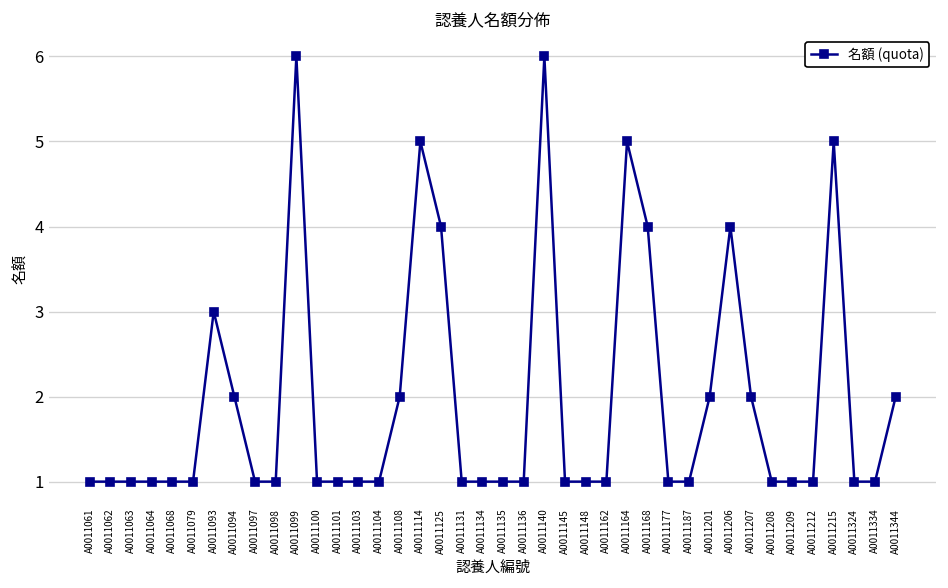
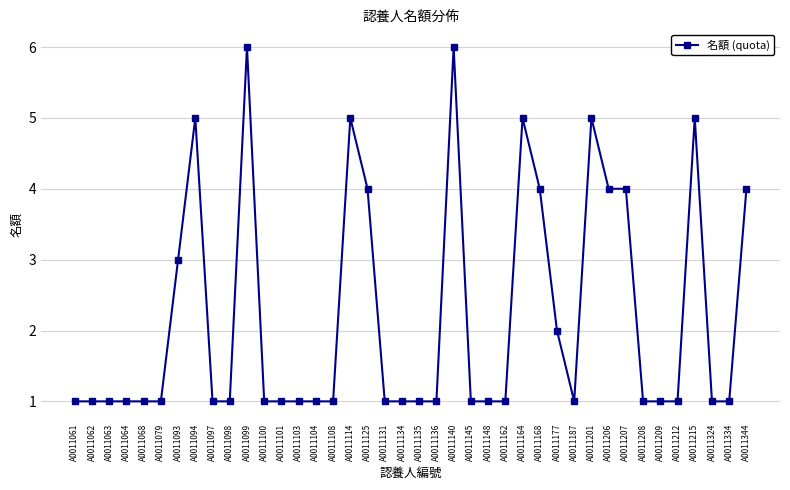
A0011094: 2 -> 5
A0011108: 2 -> 1
A0011177: 1 -> 2
A0011201: 2 -> 5
A0011207: 2 -> 4
A0011344: 2 -> 4
